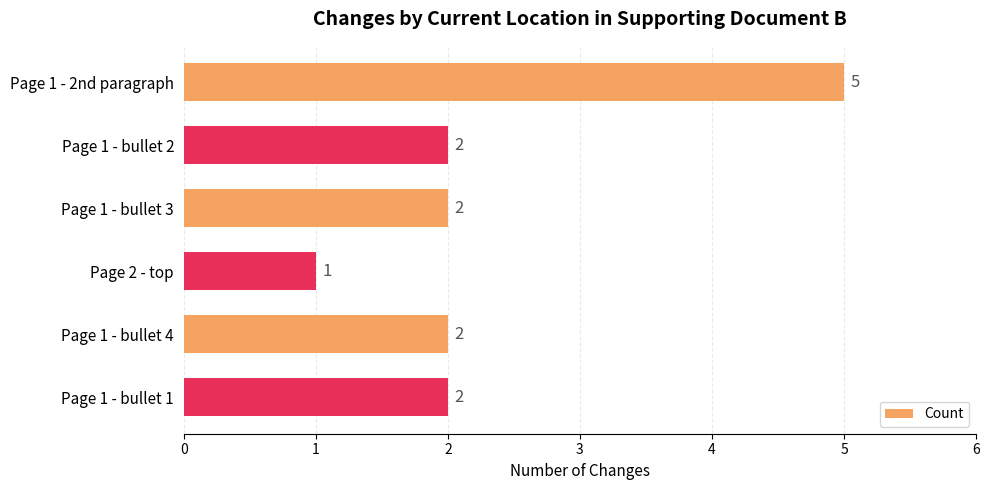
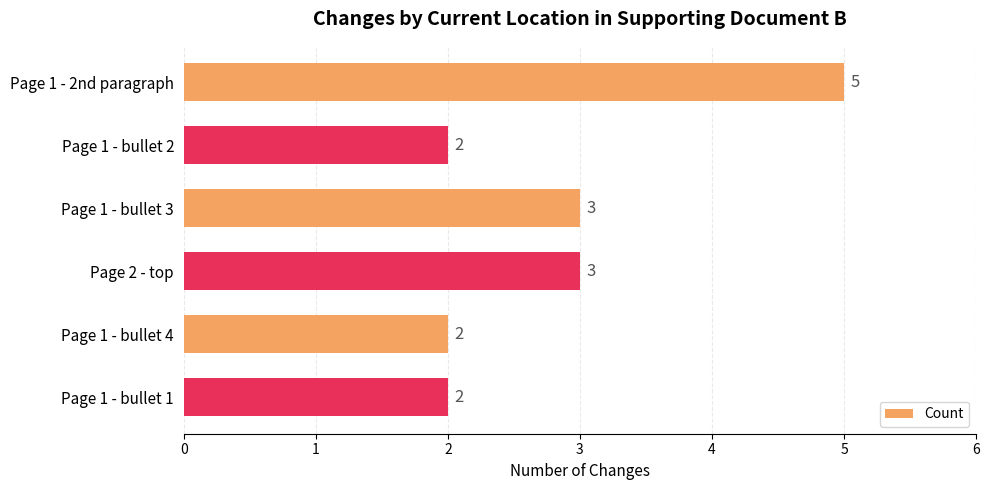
Page 1 - bullet 3: 2 -> 3
Page 2 - top: 1 -> 3
